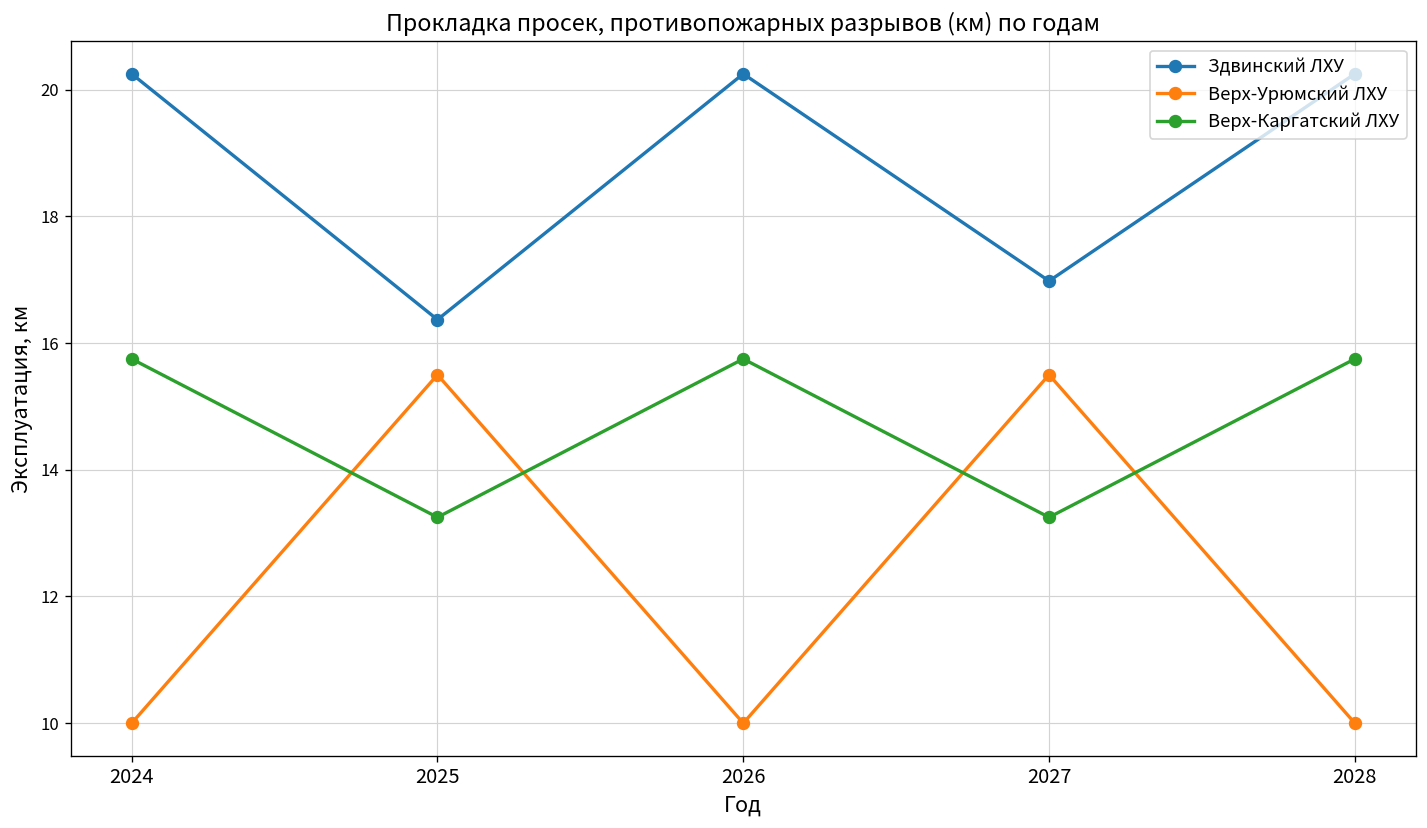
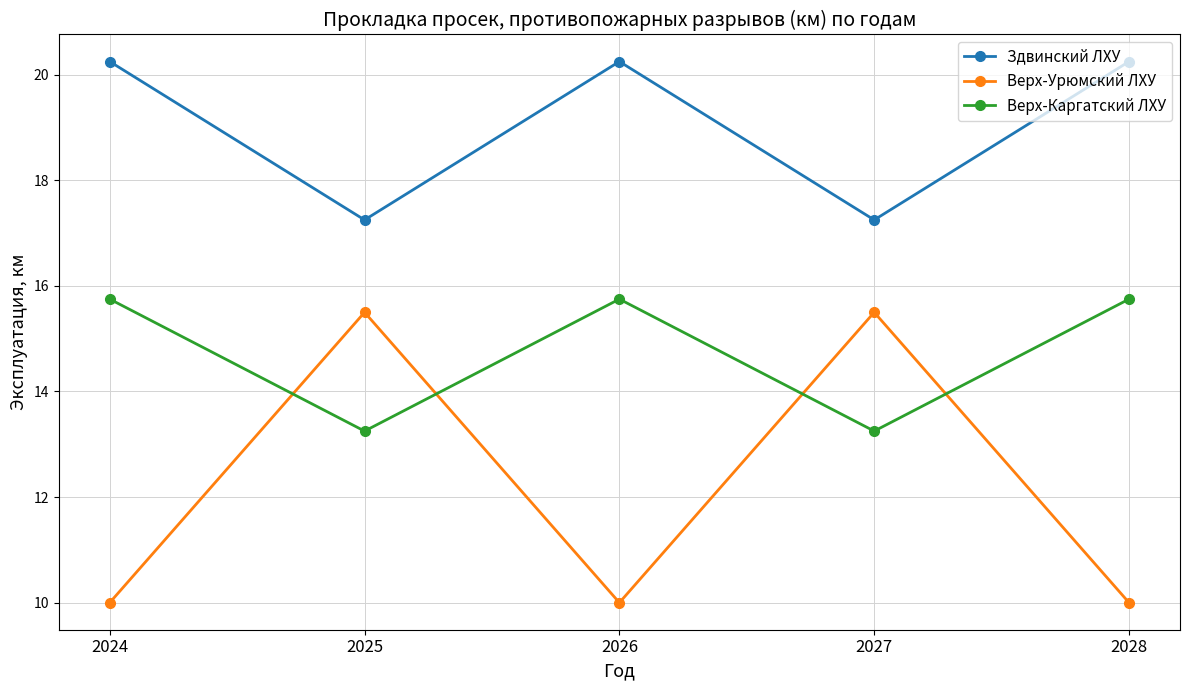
Здвинский ЛХУ, 2025: 16.4 -> 17.3
Здвинский ЛХУ, 2027: 17.0 -> 17.3
